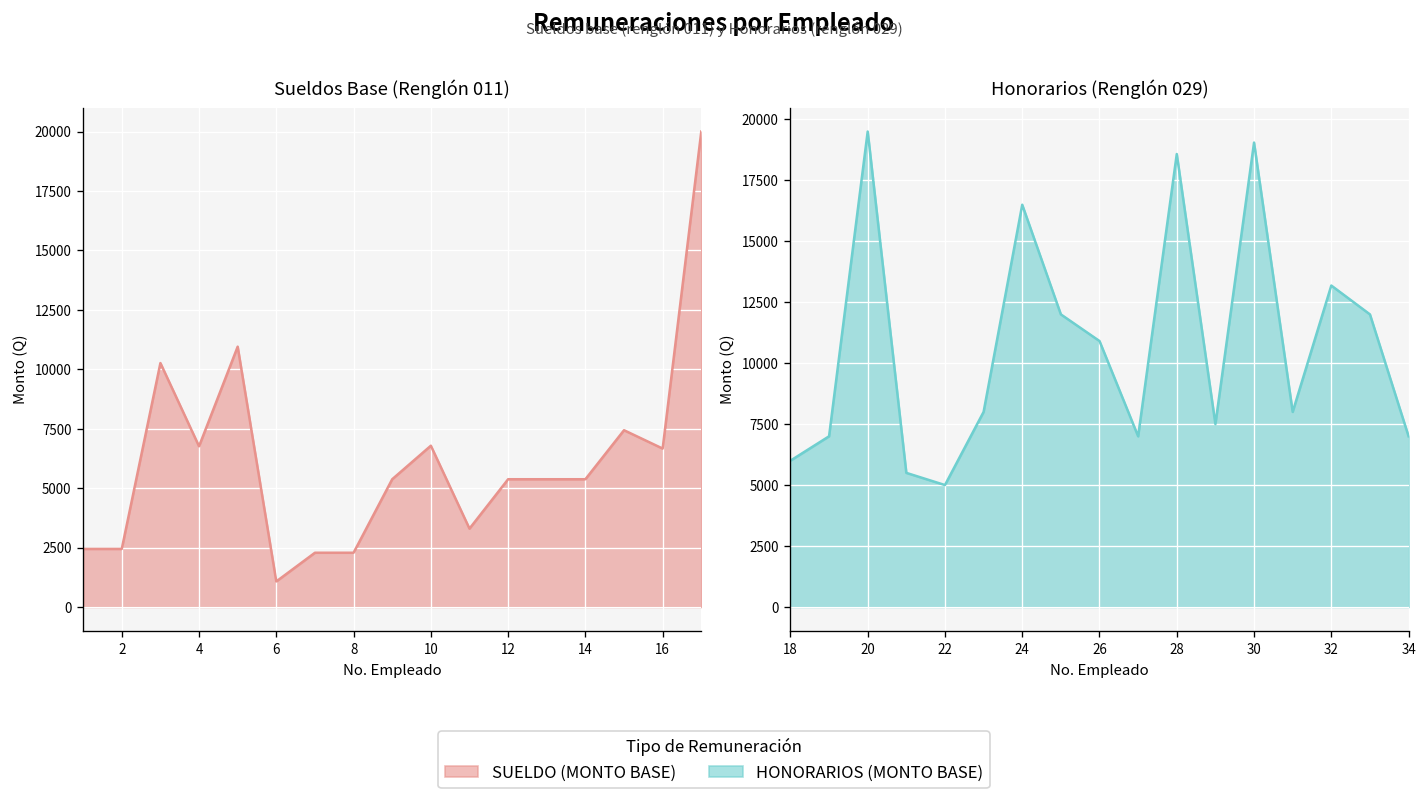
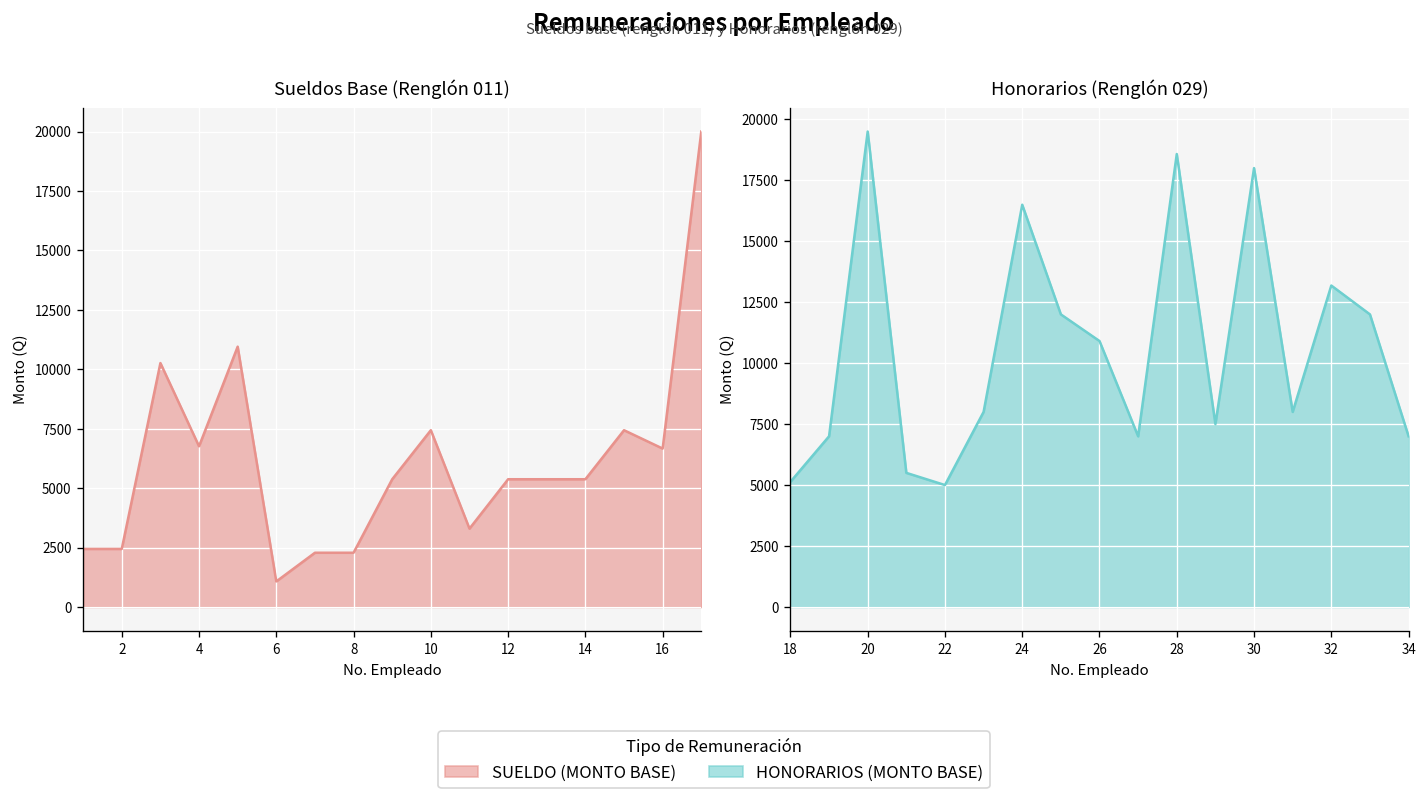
Sueldos Base (Renglón 011), 10: 6800 -> 7400
Honorarios (Renglón 029), 18: 6000 -> 5100
Honorarios (Renglón 029), 30: 19000 -> 18000
